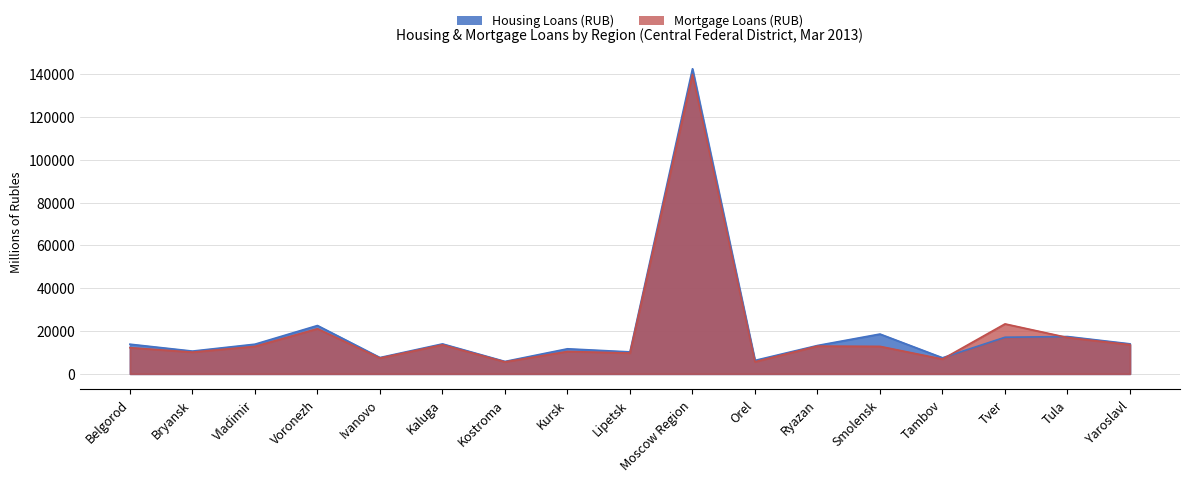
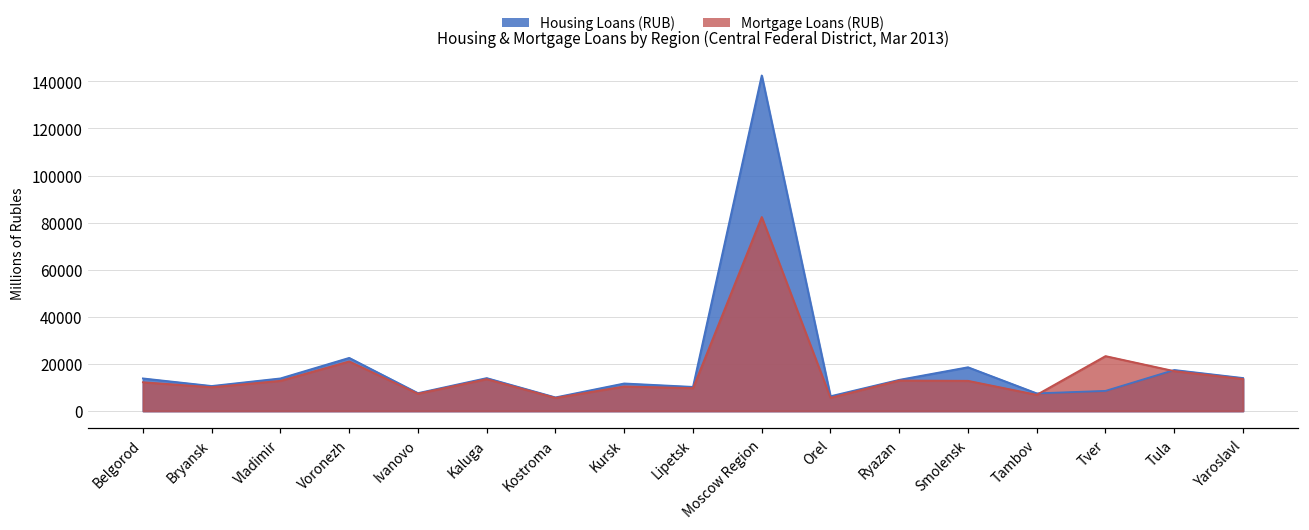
Mortgage Loans (RUB), Moscow Region: 140000 -> 82000
Housing Loans (RUB), Tver: 17000 -> 9000
